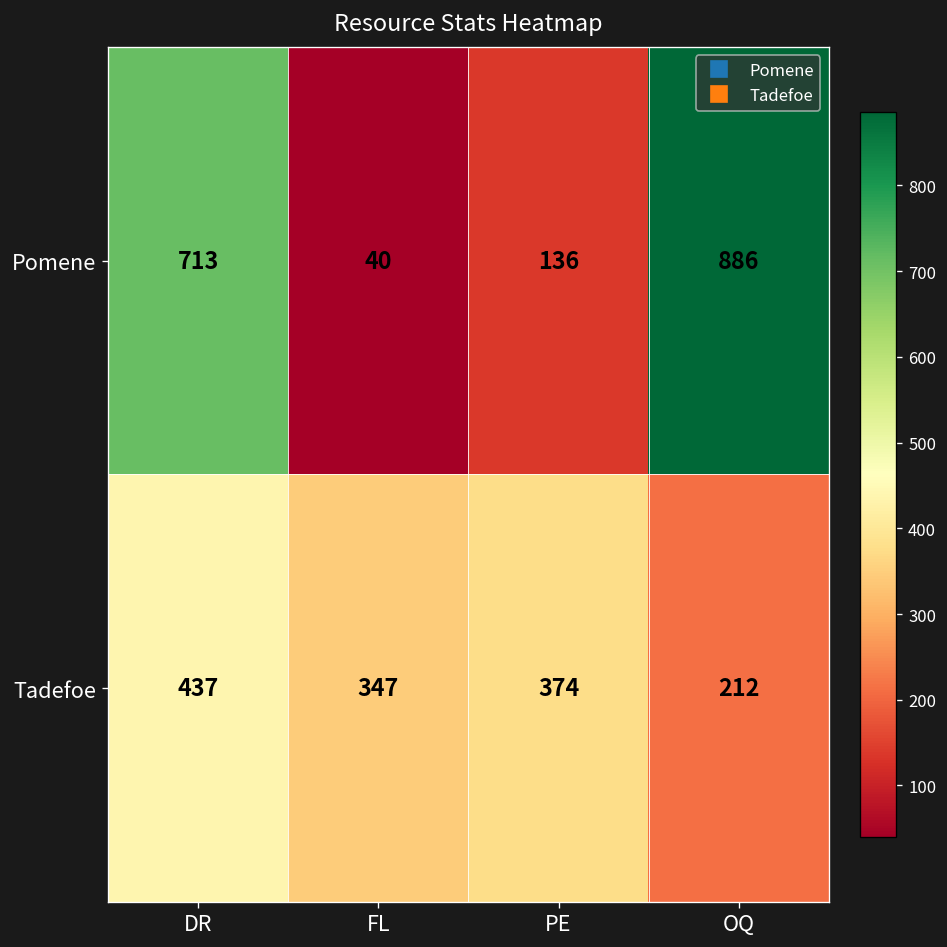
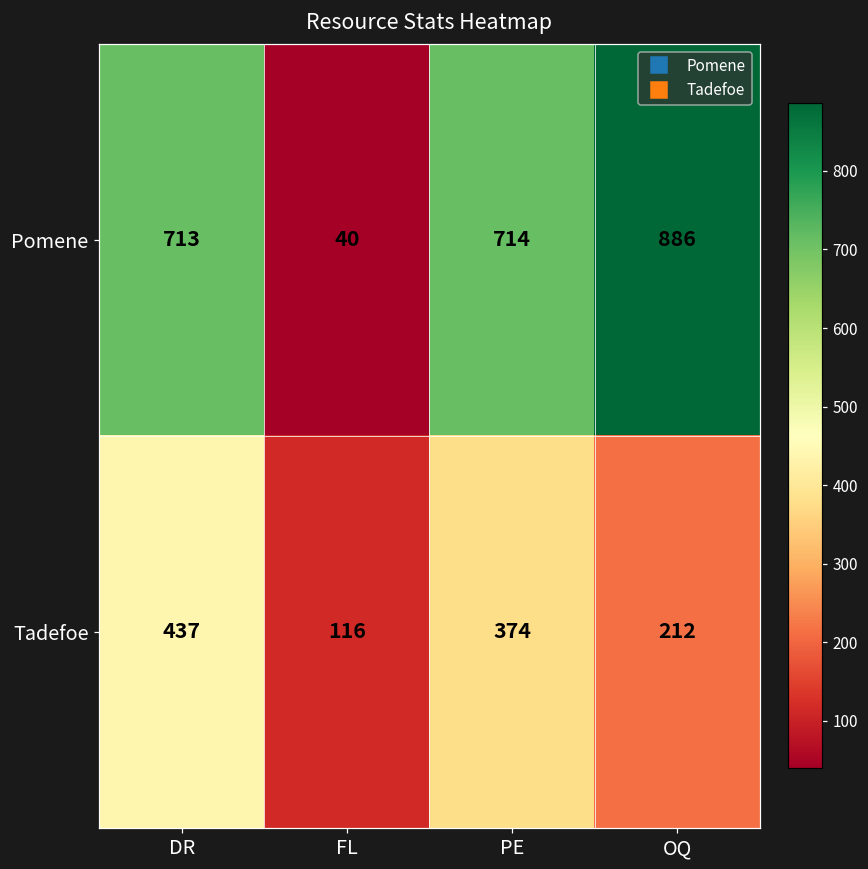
Pomene, PE: 136 -> 714
Tadefoe, FL: 347 -> 116
